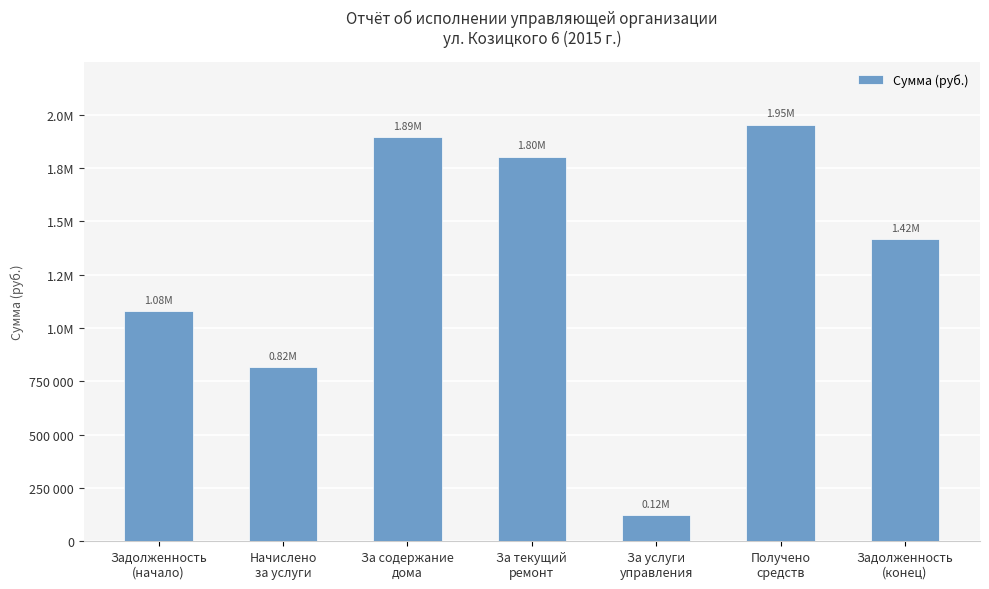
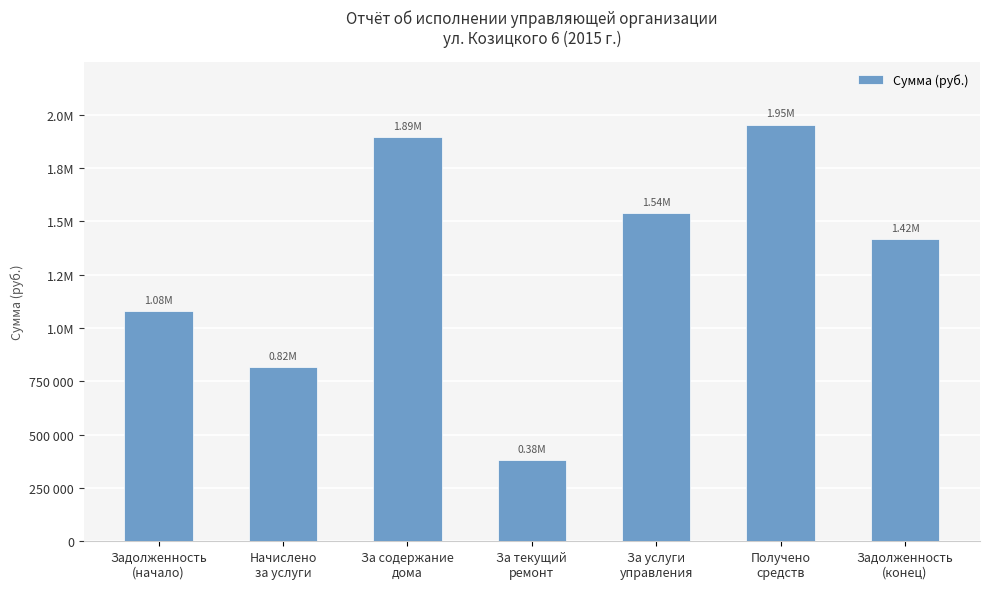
За текущий ремонт: 1.80M -> 0.38M
За услуги управления: 0.12M -> 1.54M
